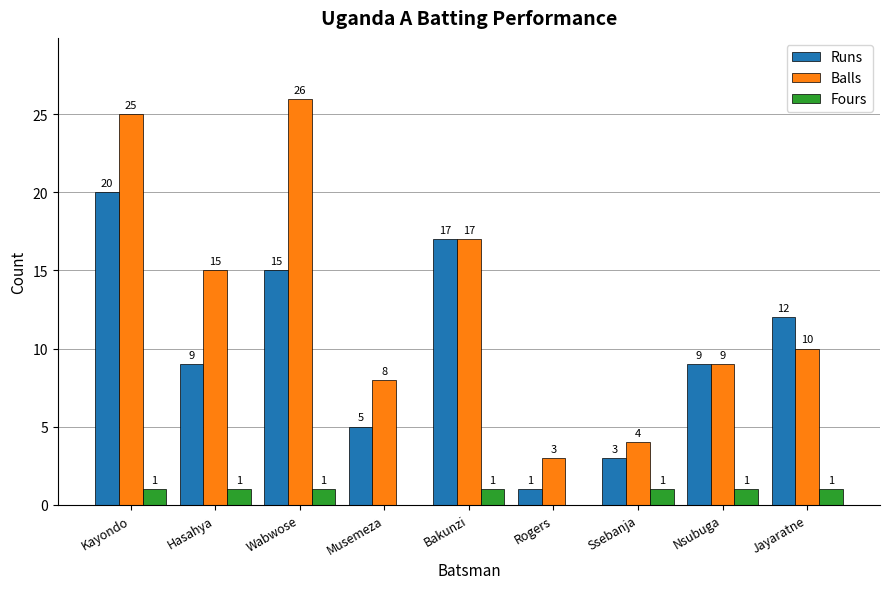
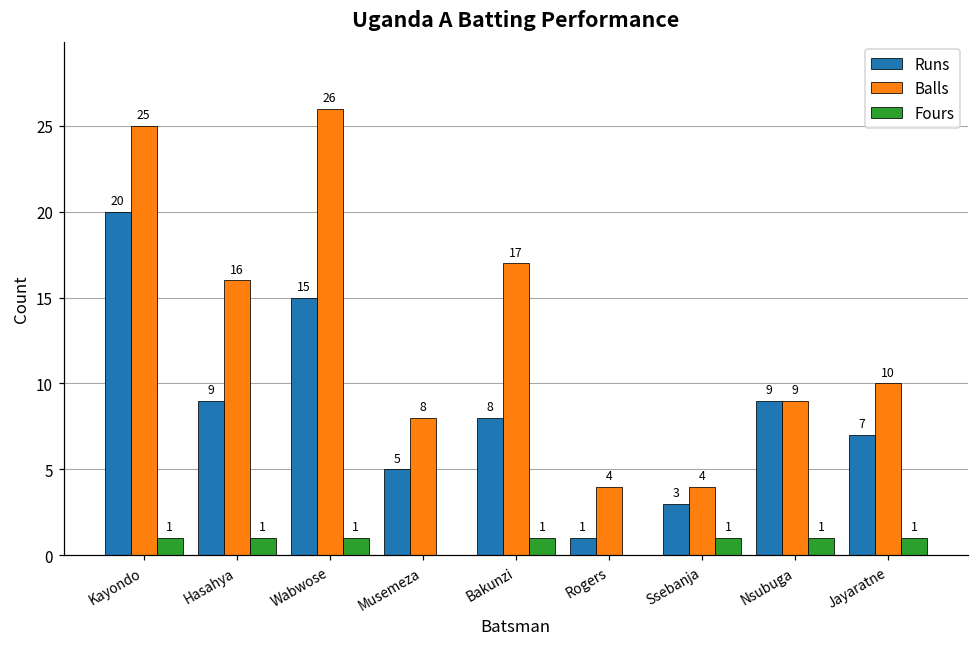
Balls, Hasahya: 15 -> 16
Runs, Bakunzi: 17 -> 8
Balls, Rogers: 3 -> 4
Runs, Jayaratne: 12 -> 7
